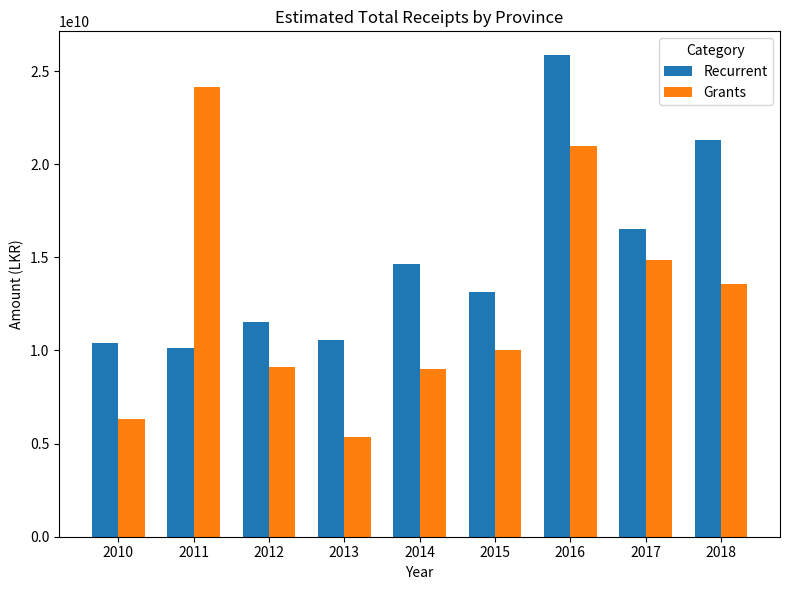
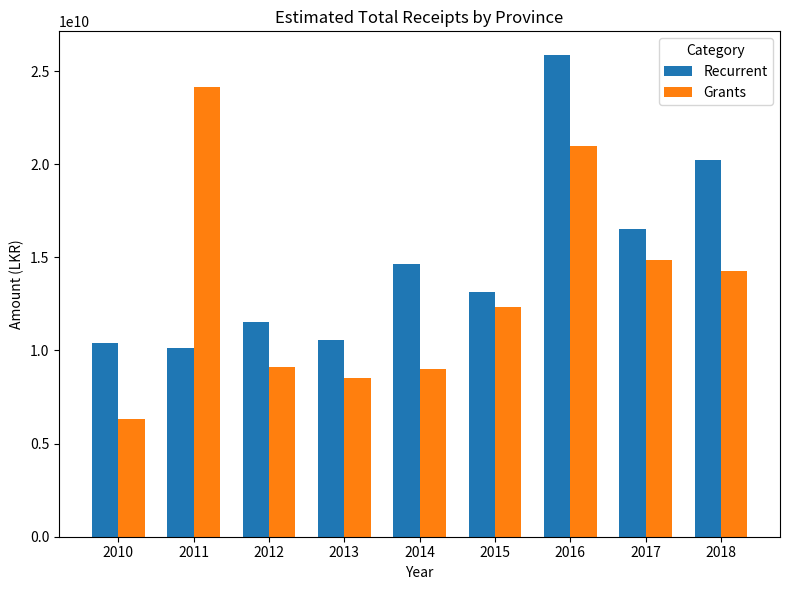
Grants, 2013: 5300000000 -> 8500000000
Grants, 2015: 10000000000 -> 12300000000
Recurrent, 2018: 21300000000 -> 20200000000
Grants, 2018: 13600000000 -> 14300000000
